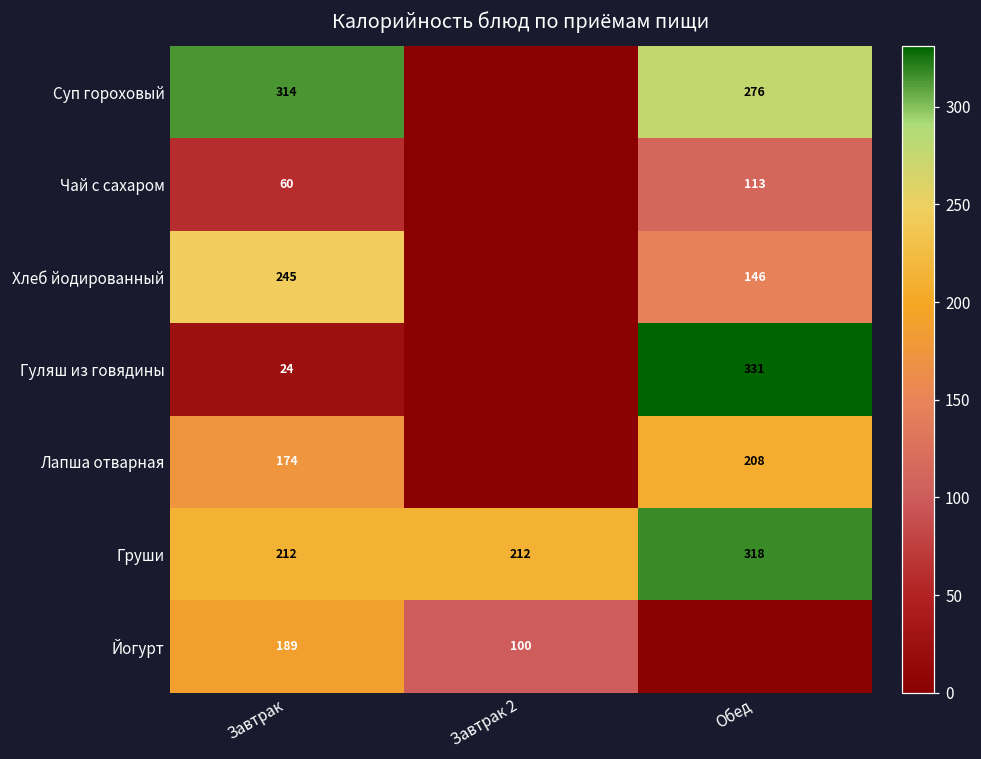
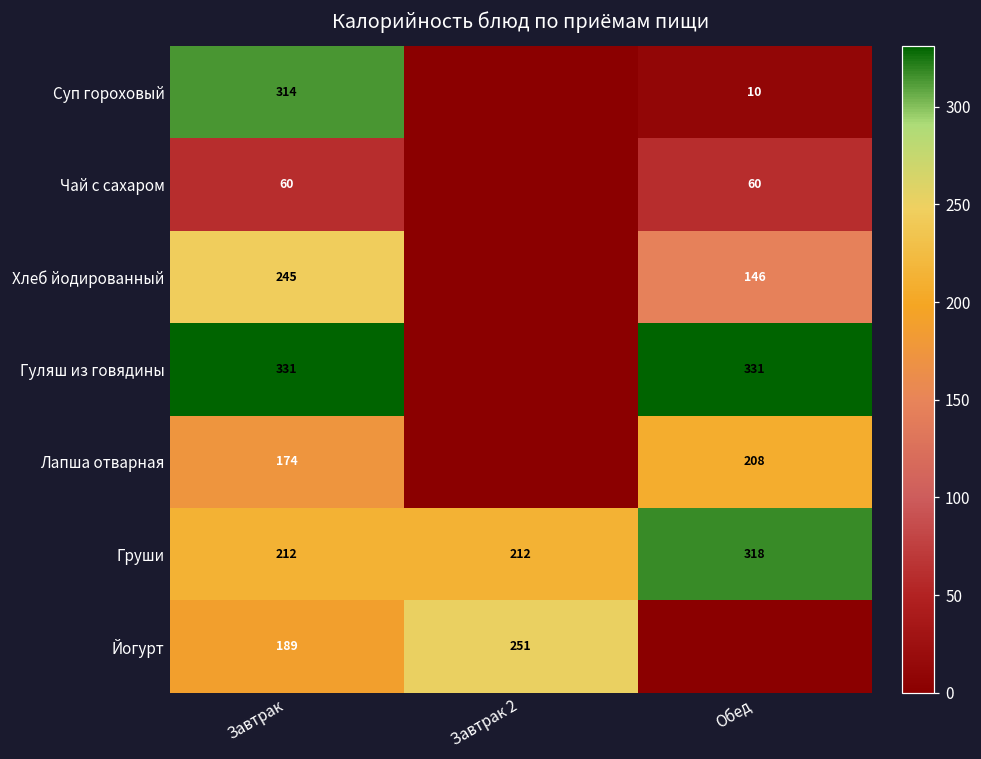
Суп гороховый, Обед: 276 -> 10
Чай с сахаром, Обед: 113 -> 60
Гуляш из говядины, Завтрак: 24 -> 331
Йогурт, Завтрак 2: 100 -> 251
